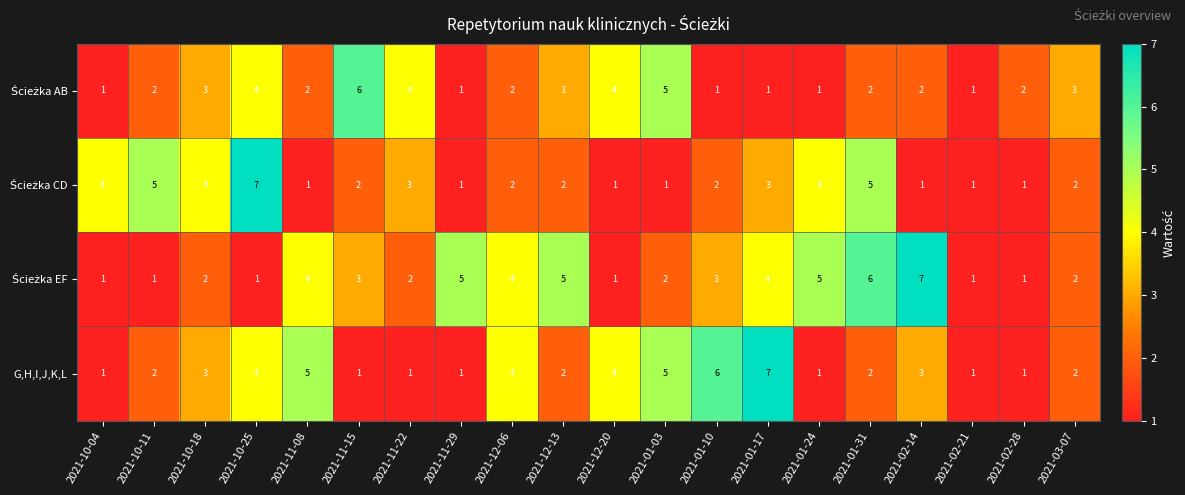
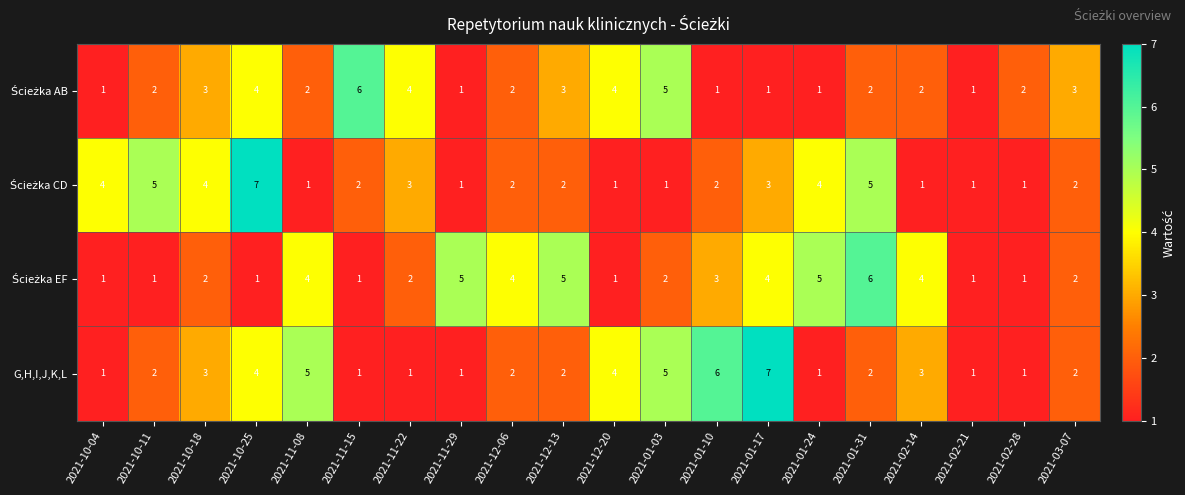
Ścieżka EF, 2021-11-15: 3 -> 1
Ścieżka EF, 2021-02-14: 7 -> 4
G,H,I,J,K,L, 2021-12-06: 4 -> 2
